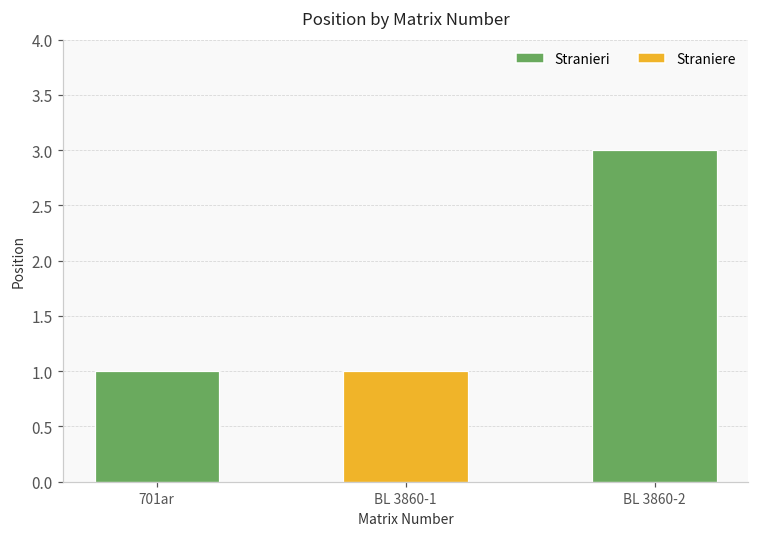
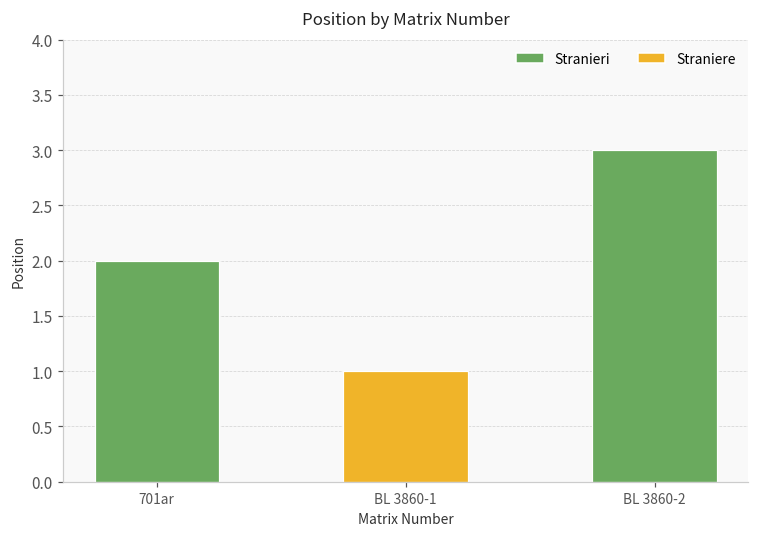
701ar: 1 -> 2
